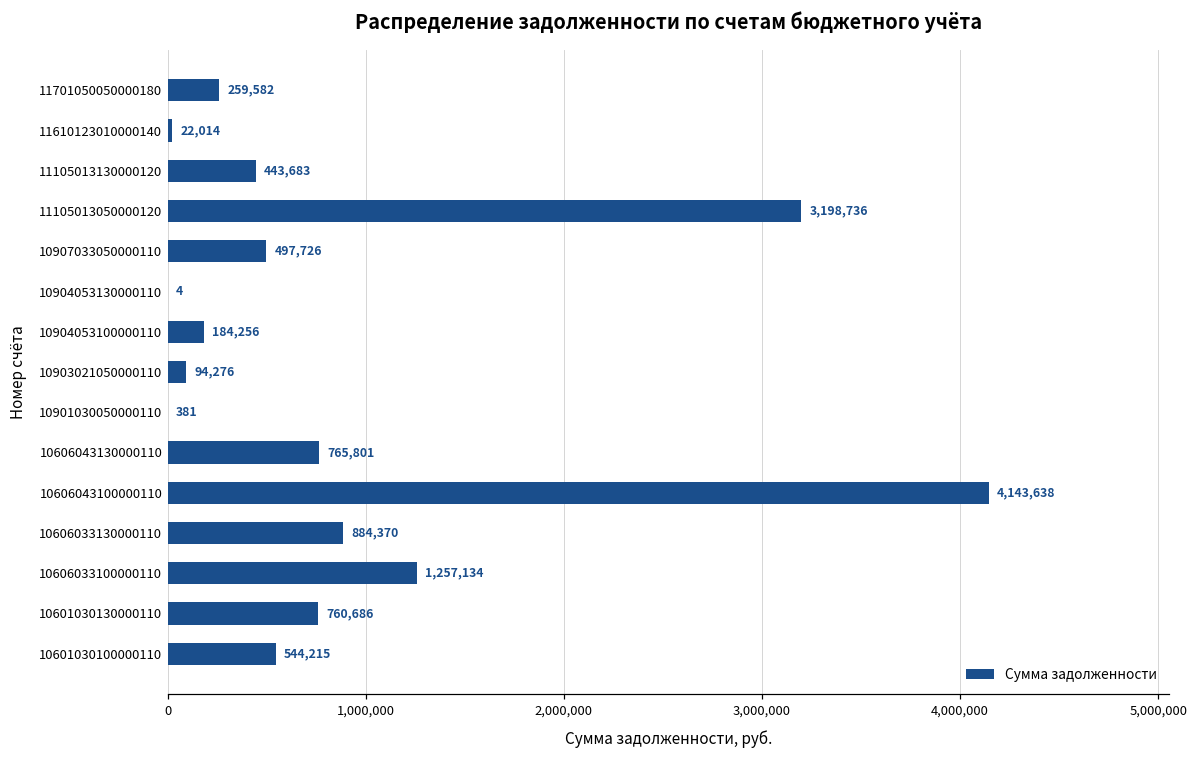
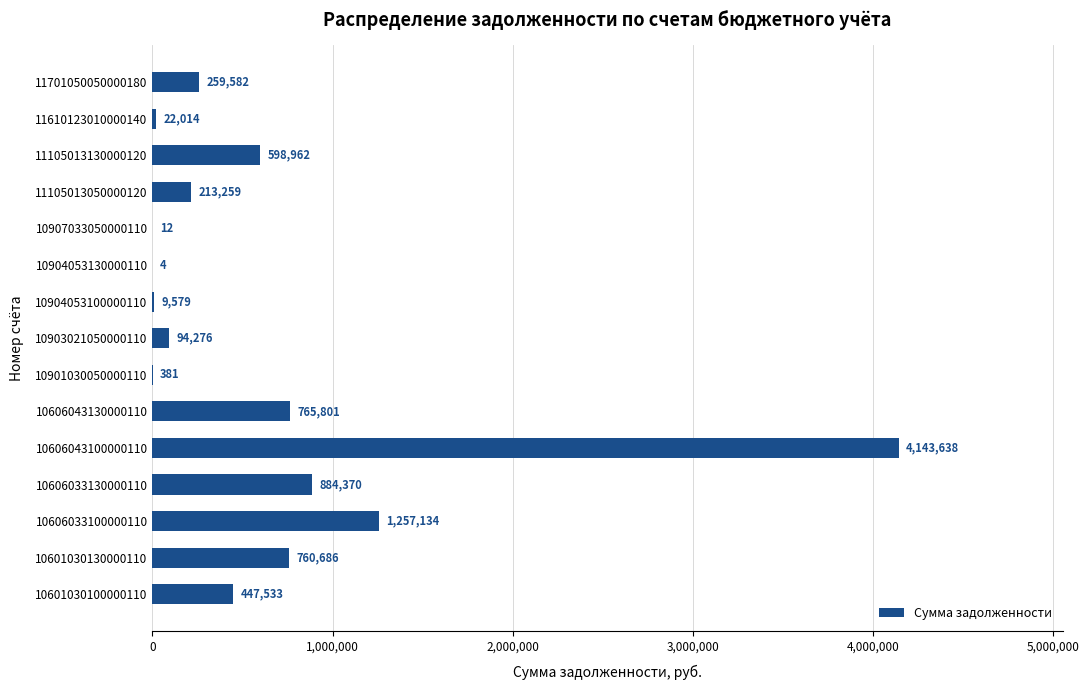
11105013130000120: 443,683 -> 598,962
11105013050000120: 3,198,736 -> 213,259
10907033050000110: 497,726 -> 12
10904053100000110: 184,256 -> 9,579
10601030100000110: 544,215 -> 447,533
